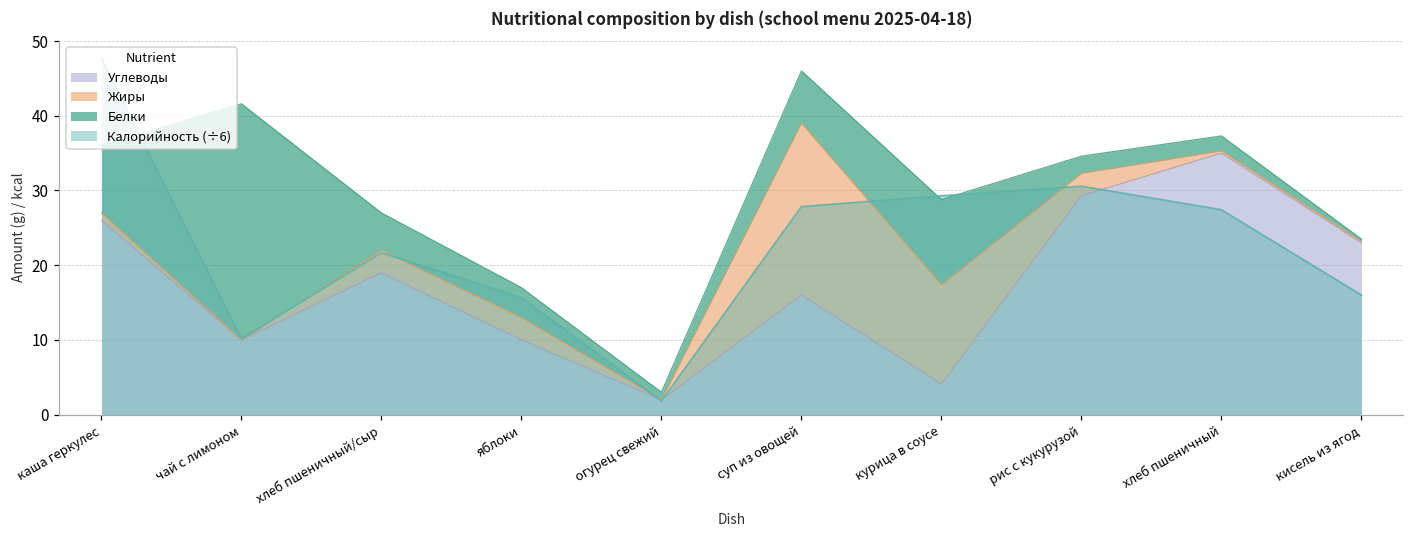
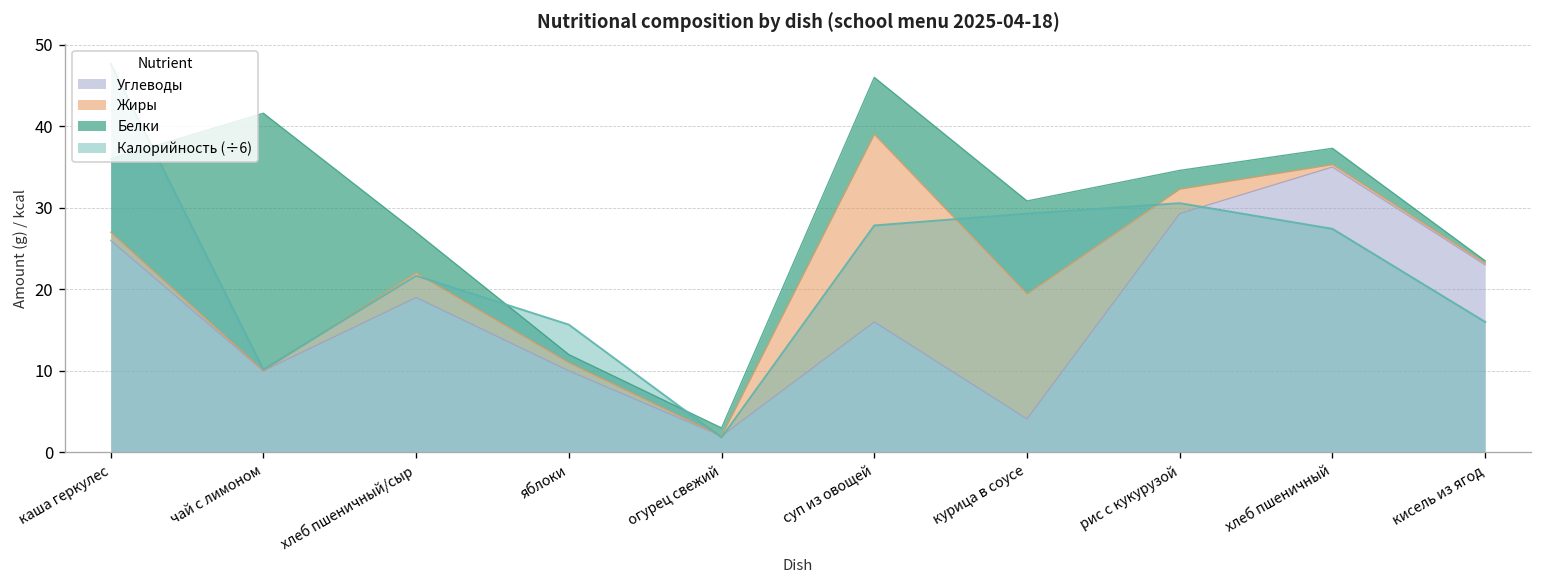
Жиры, яблоки: 3 -> 1
Белки, яблоки: 4 -> 1
Жиры, курица в соусе: 13 -> 15
